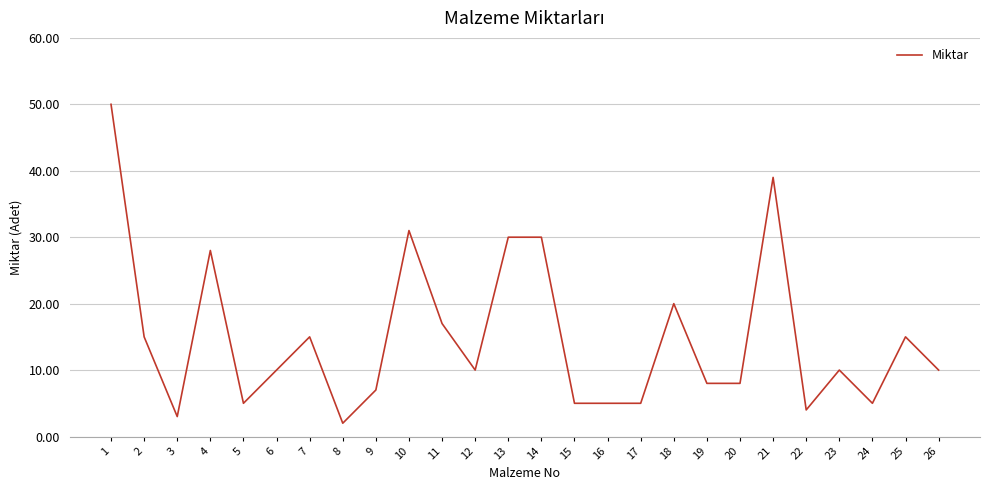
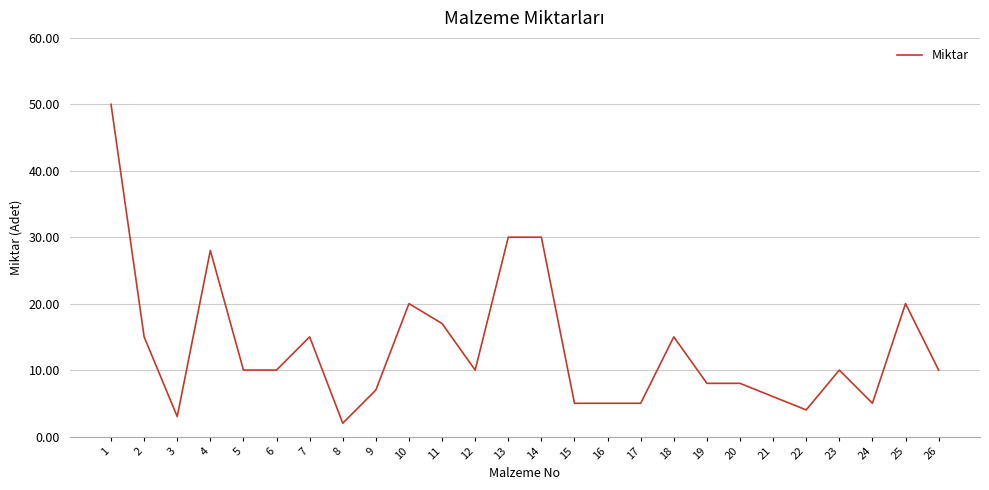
5: 5 -> 10
10: 31 -> 20
18: 20 -> 15
21: 39 -> 6
25: 15 -> 20
